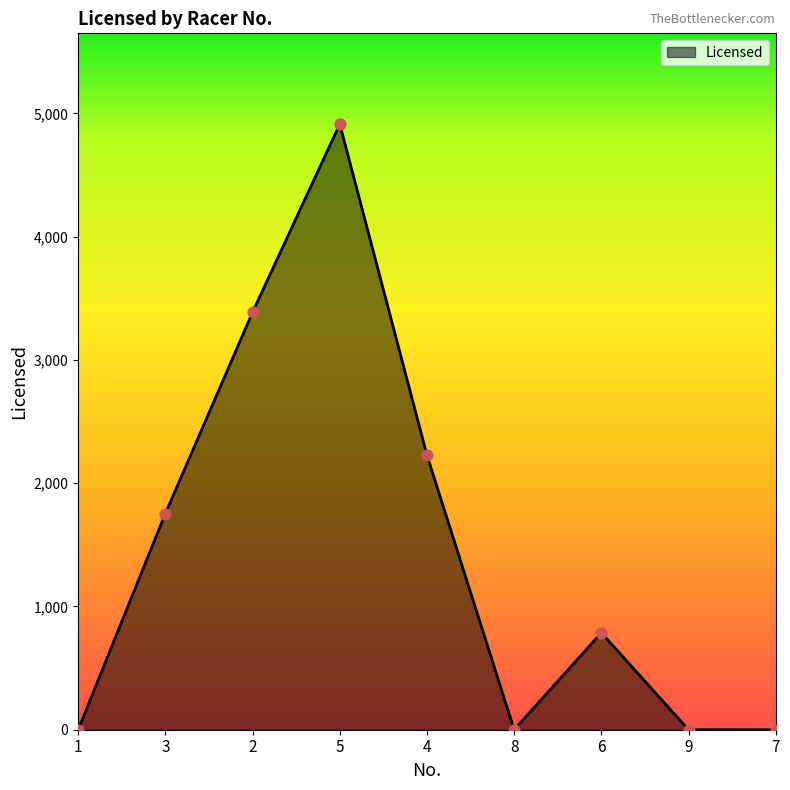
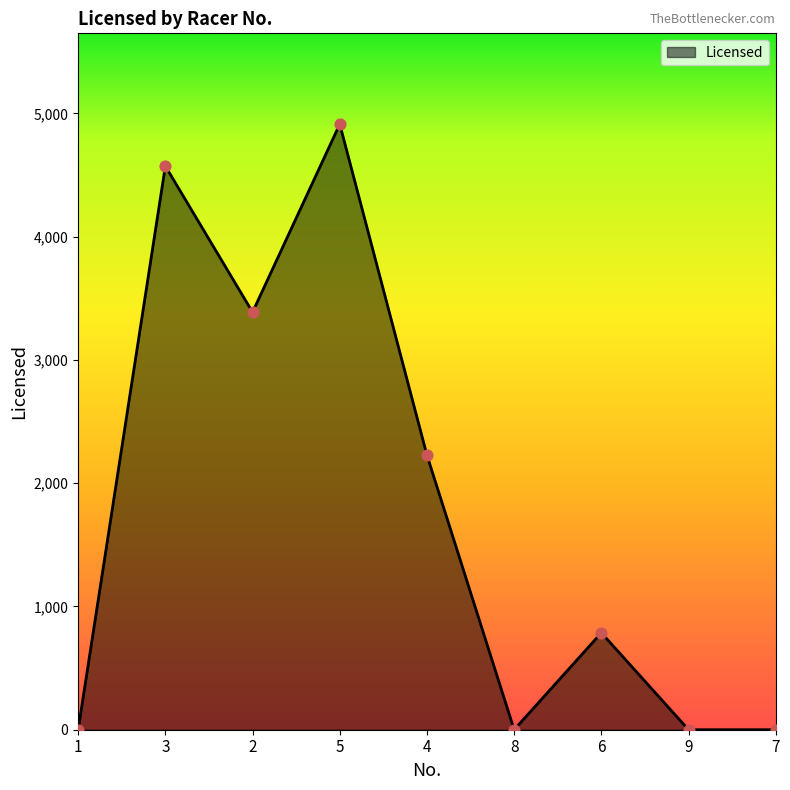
3: 1,750 -> 4,570
